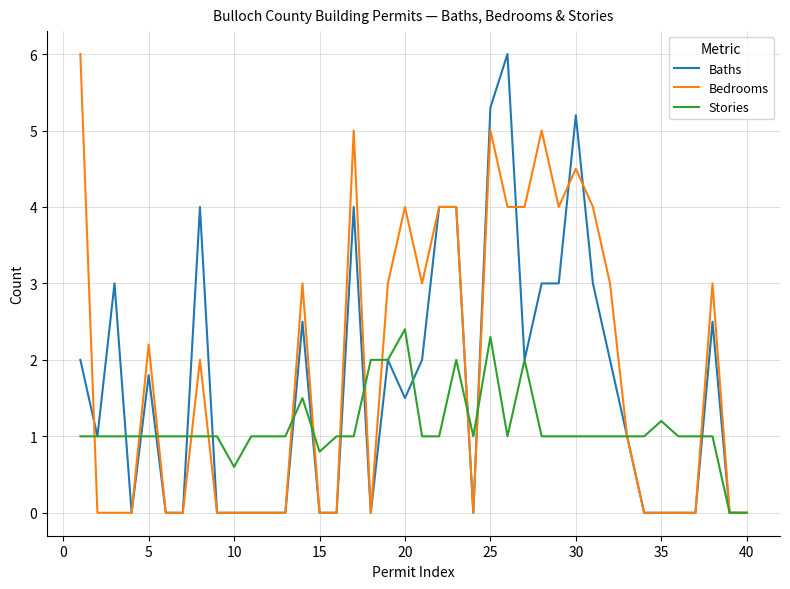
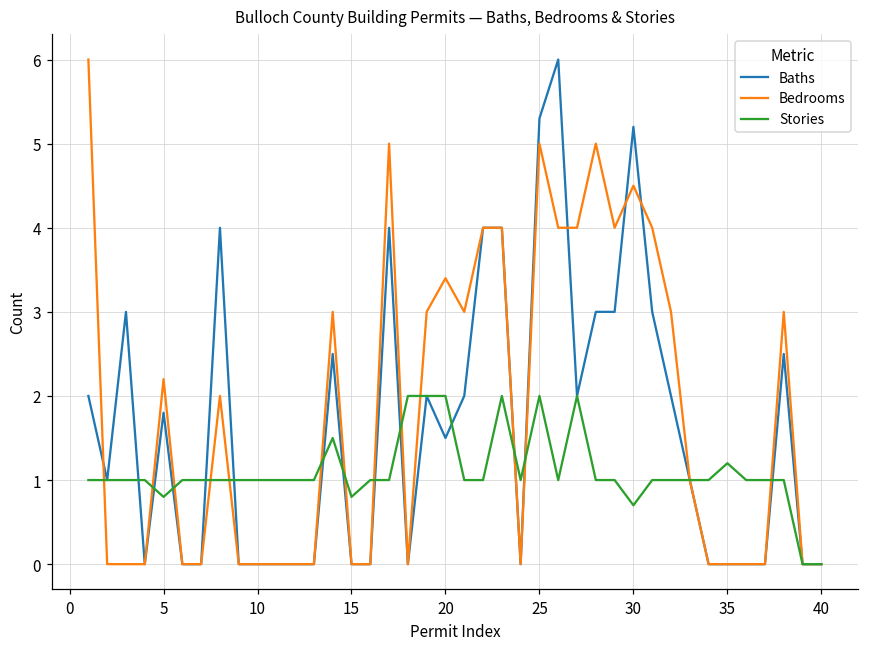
Stories, 5: 1.0 -> 0.8
Stories, 10: 0.6 -> 1.0
Bedrooms, 20: 4.0 -> 3.4
Stories, 20: 2.4 -> 2.0
Stories, 25: 2.3 -> 2.0
Stories, 30: 1.0 -> 0.7
